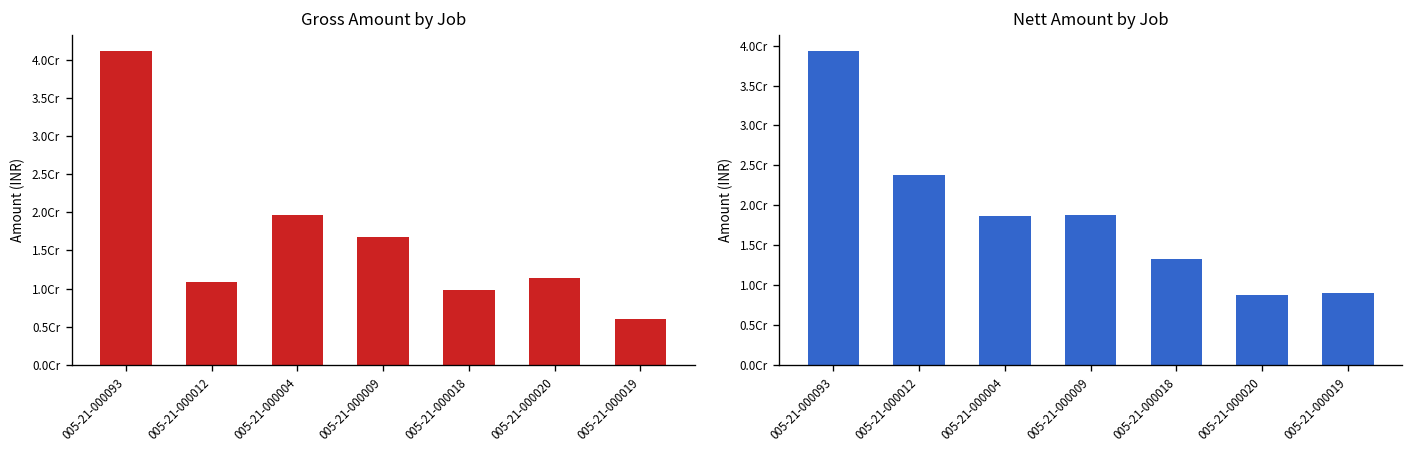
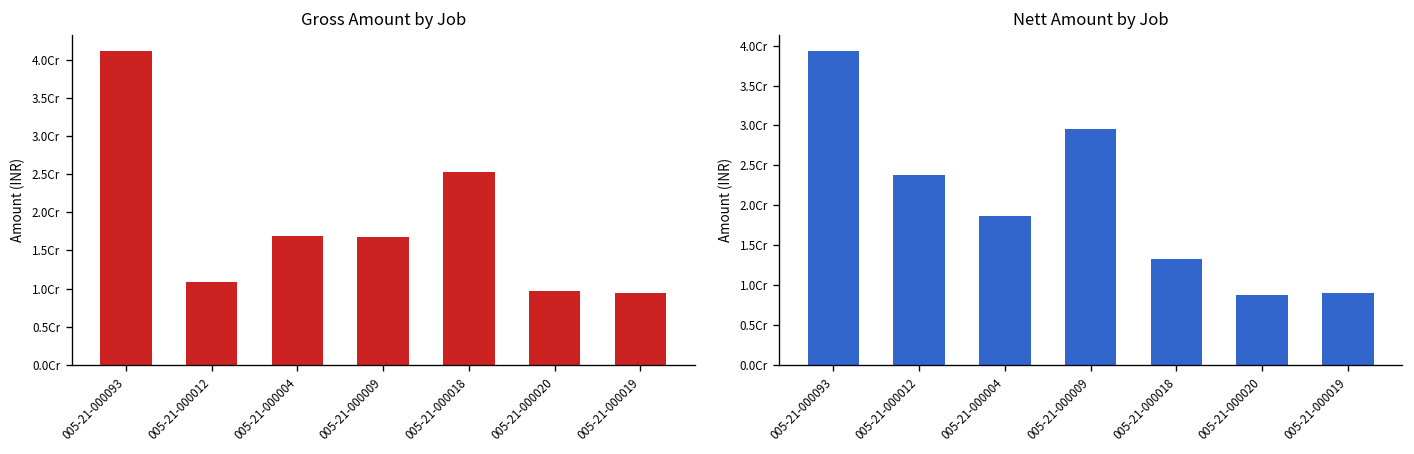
Gross Amount by Job, 005-21-000004: 2.0Cr -> 1.7Cr
Gross Amount by Job, 005-21-000018: 1.0Cr -> 2.5Cr
Gross Amount by Job, 005-21-000020: 1.1Cr -> 1.0Cr
Gross Amount by Job, 005-21-000019: 0.6Cr -> 0.9Cr
Nett Amount by Job, 005-21-000009: 1.9Cr -> 3.0Cr
